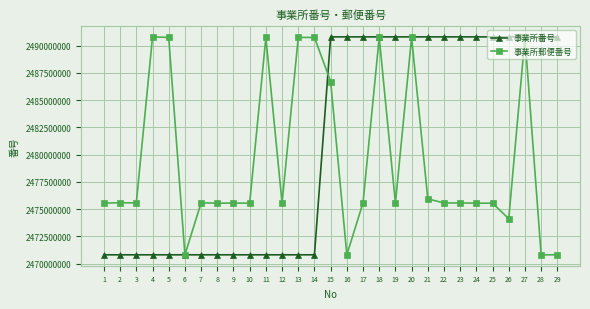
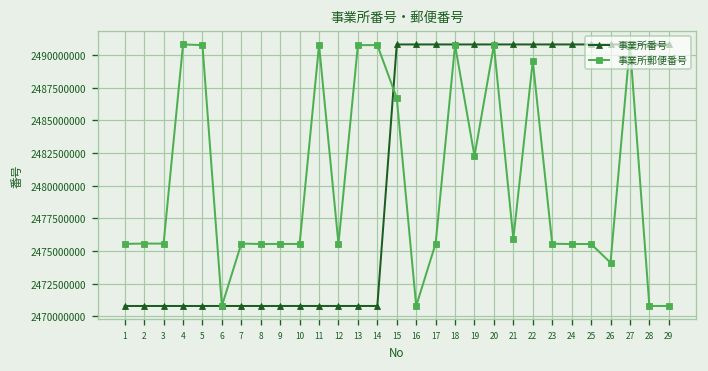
事業所郵便番号, 19: 2475500000 -> 2482300000
事業所郵便番号, 22: 2475600000 -> 2489500000
